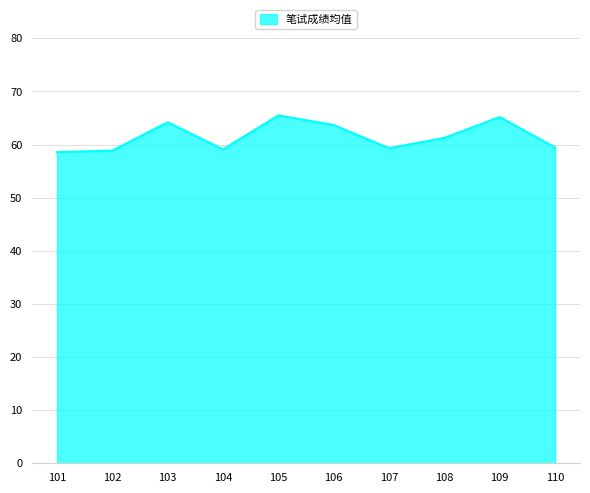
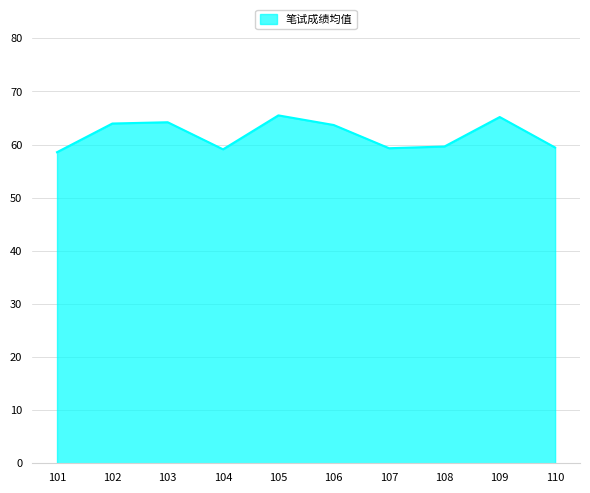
102: 59 -> 64
108: 61 -> 60
